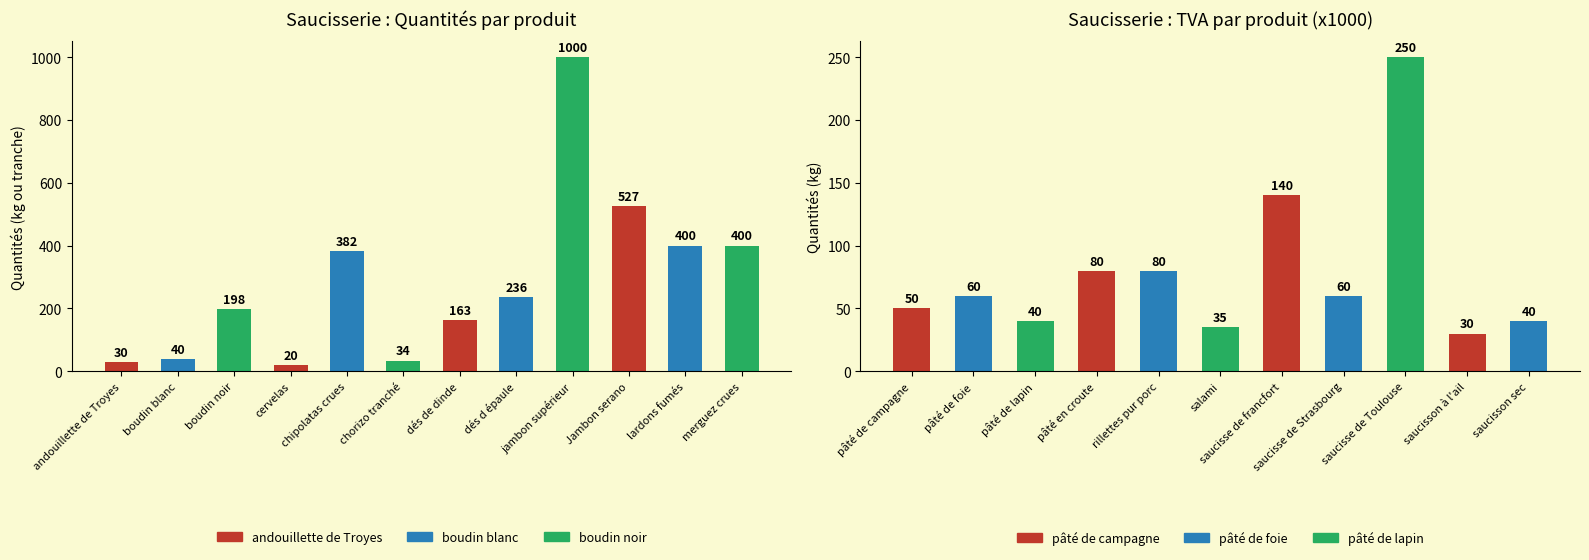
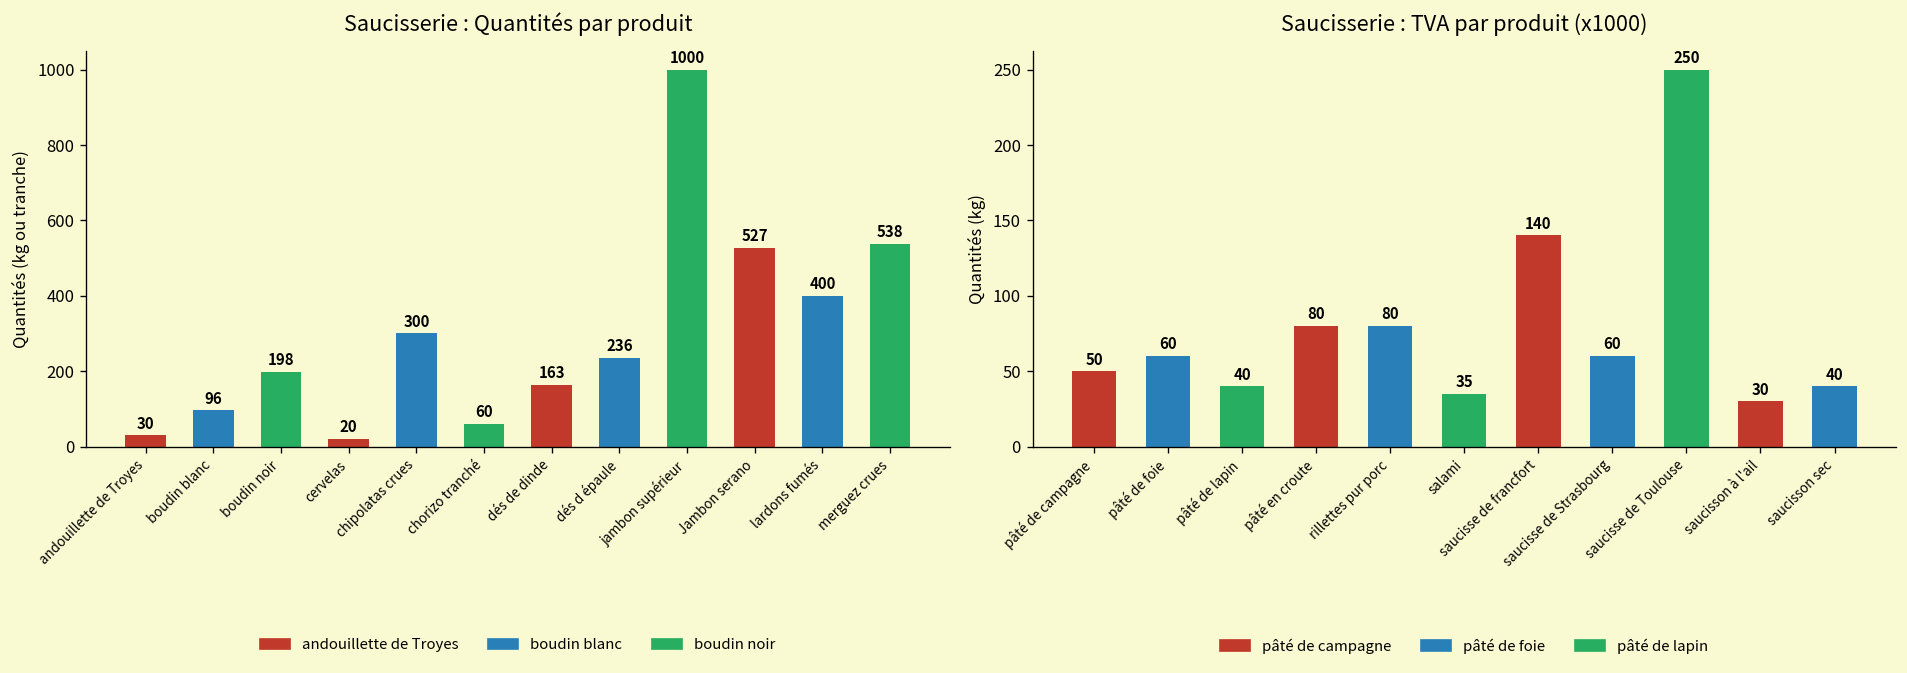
Saucisserie : Quantités par produit, boudin blanc: 40 -> 96
Saucisserie : Quantités par produit, chipolatas crues: 382 -> 300
Saucisserie : Quantités par produit, chorizo tranché: 34 -> 60
Saucisserie : Quantités par produit, merguez crues: 400 -> 538
